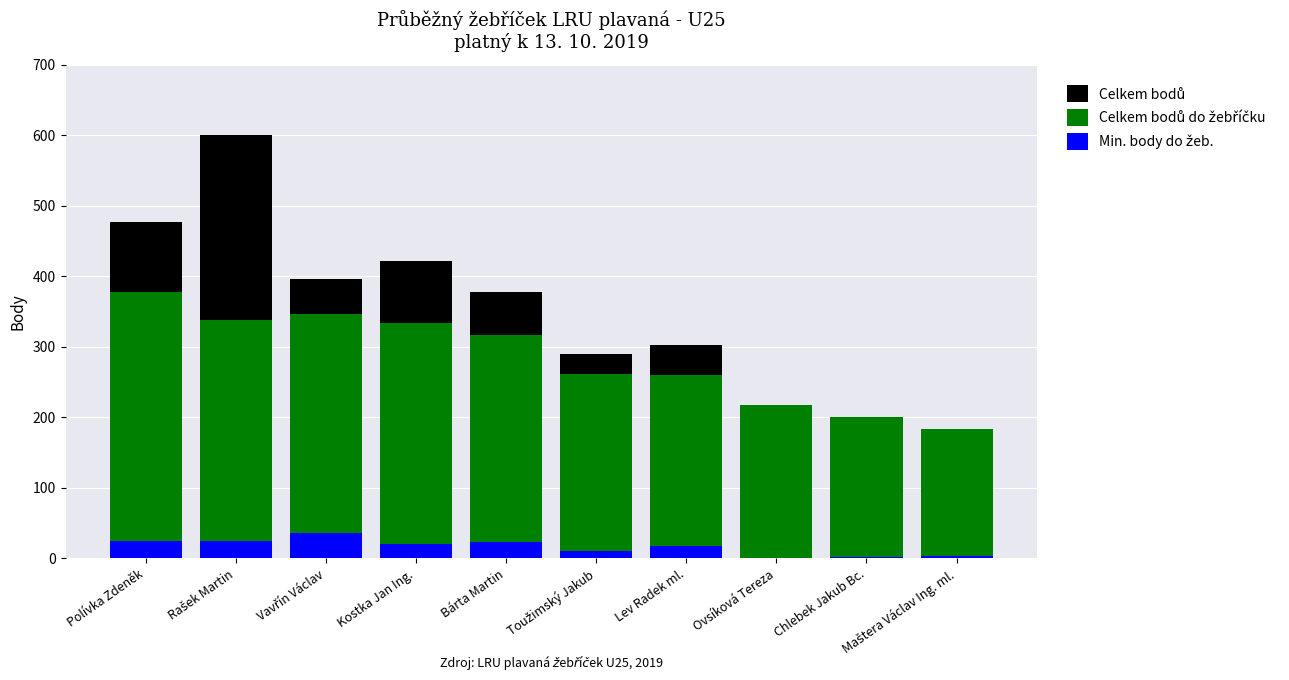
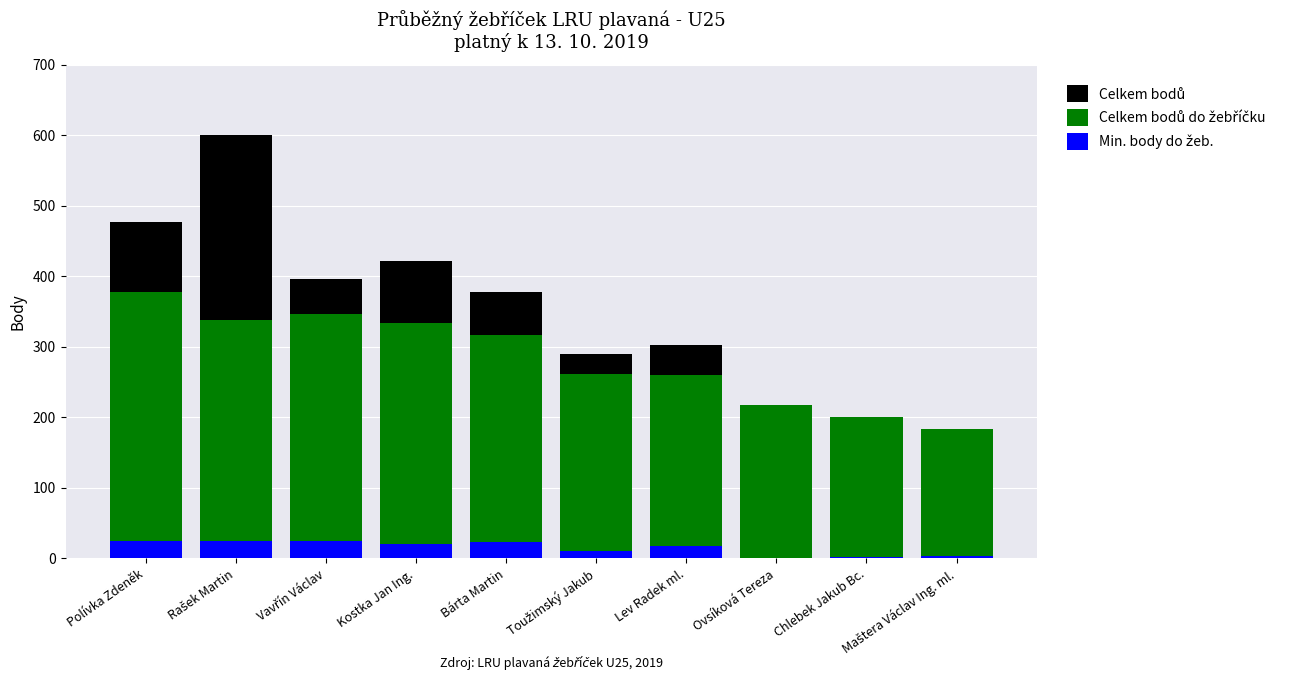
Min. body do žeb., Vavřín Václav: 40 -> 20
